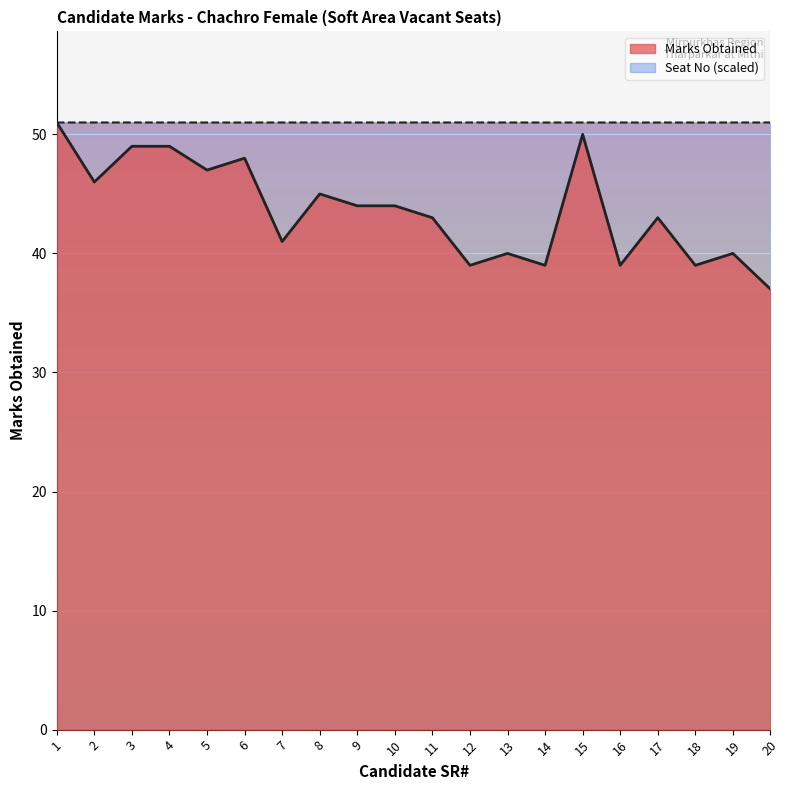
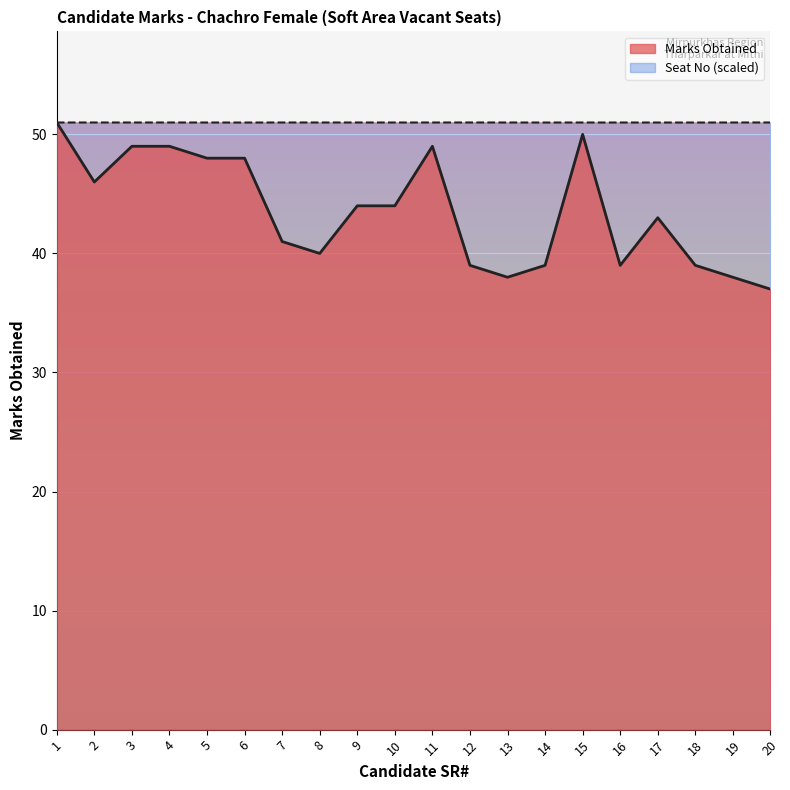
Marks Obtained, 5: 47 -> 48
Marks Obtained, 8: 45 -> 40
Marks Obtained, 11: 43 -> 49
Marks Obtained, 13: 40 -> 38
Marks Obtained, 19: 40 -> 38
